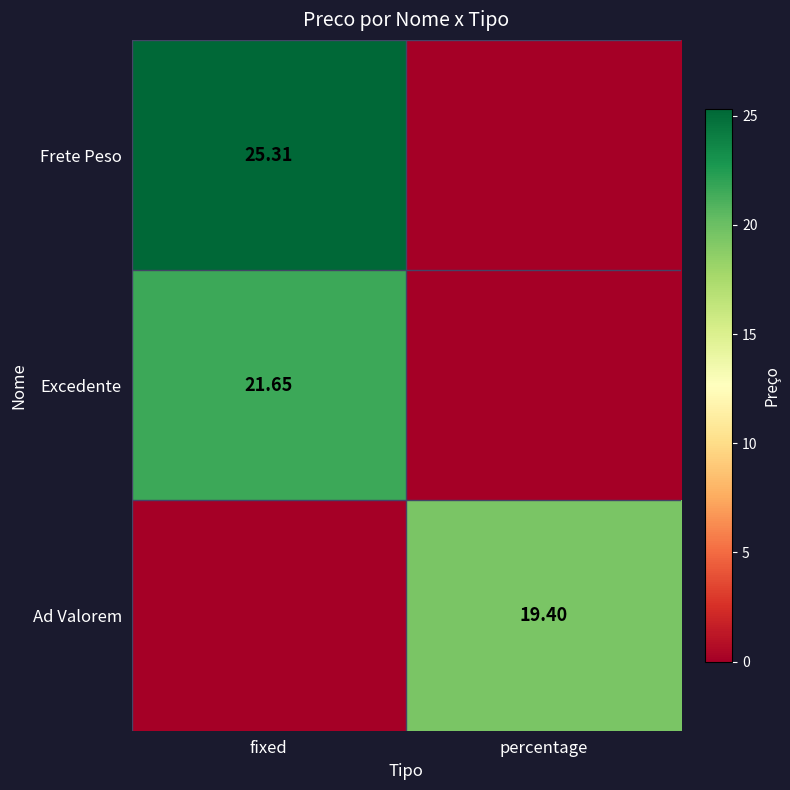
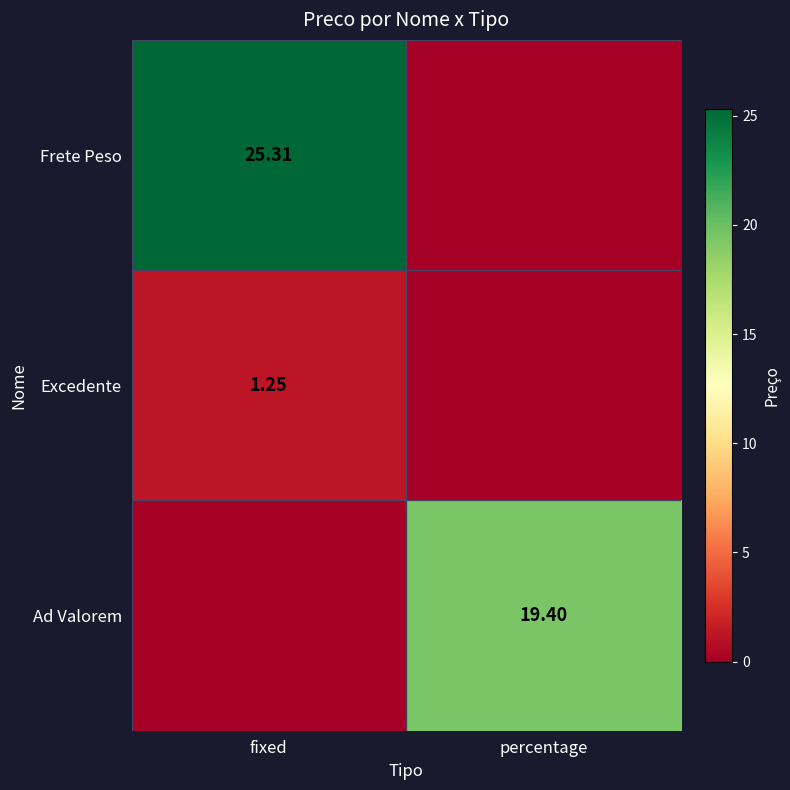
Excedente, fixed: 21.65 -> 1.25
